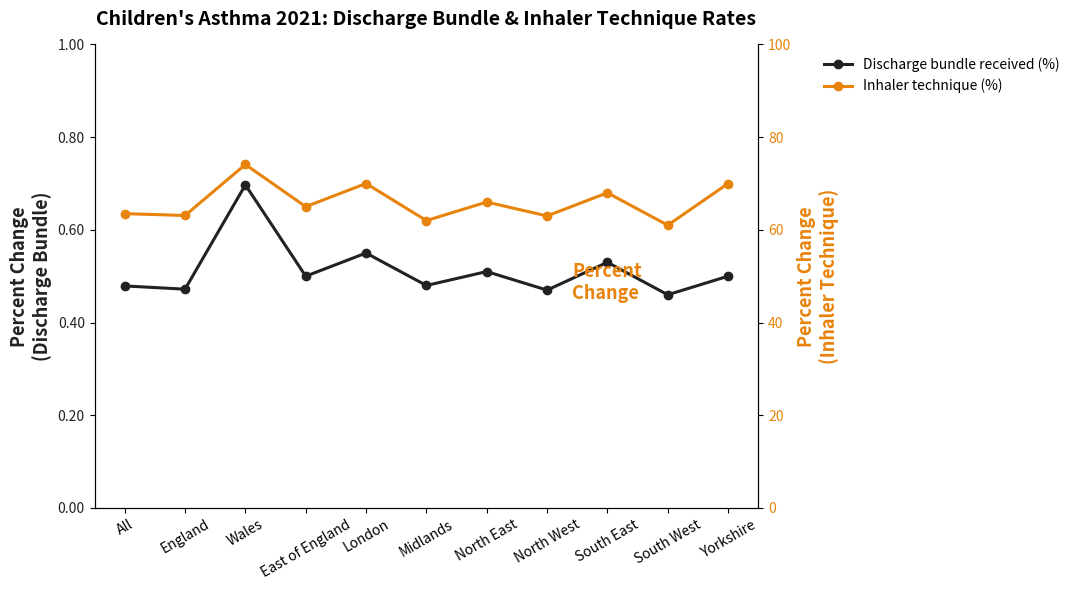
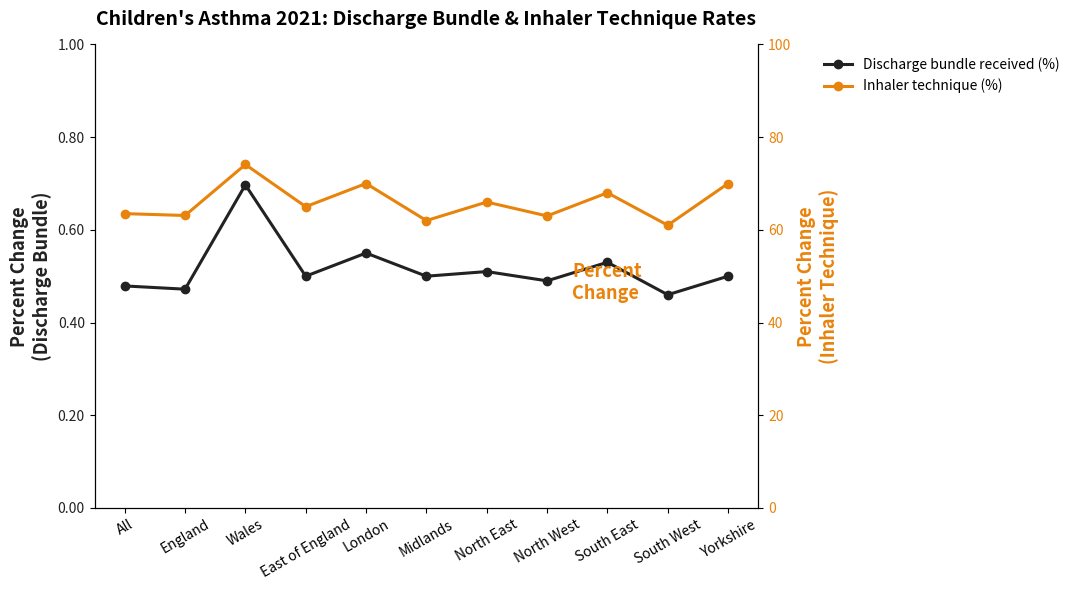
Discharge bundle received (%), Midlands: 0.48 -> 0.50
Discharge bundle received (%), North West: 0.47 -> 0.49
